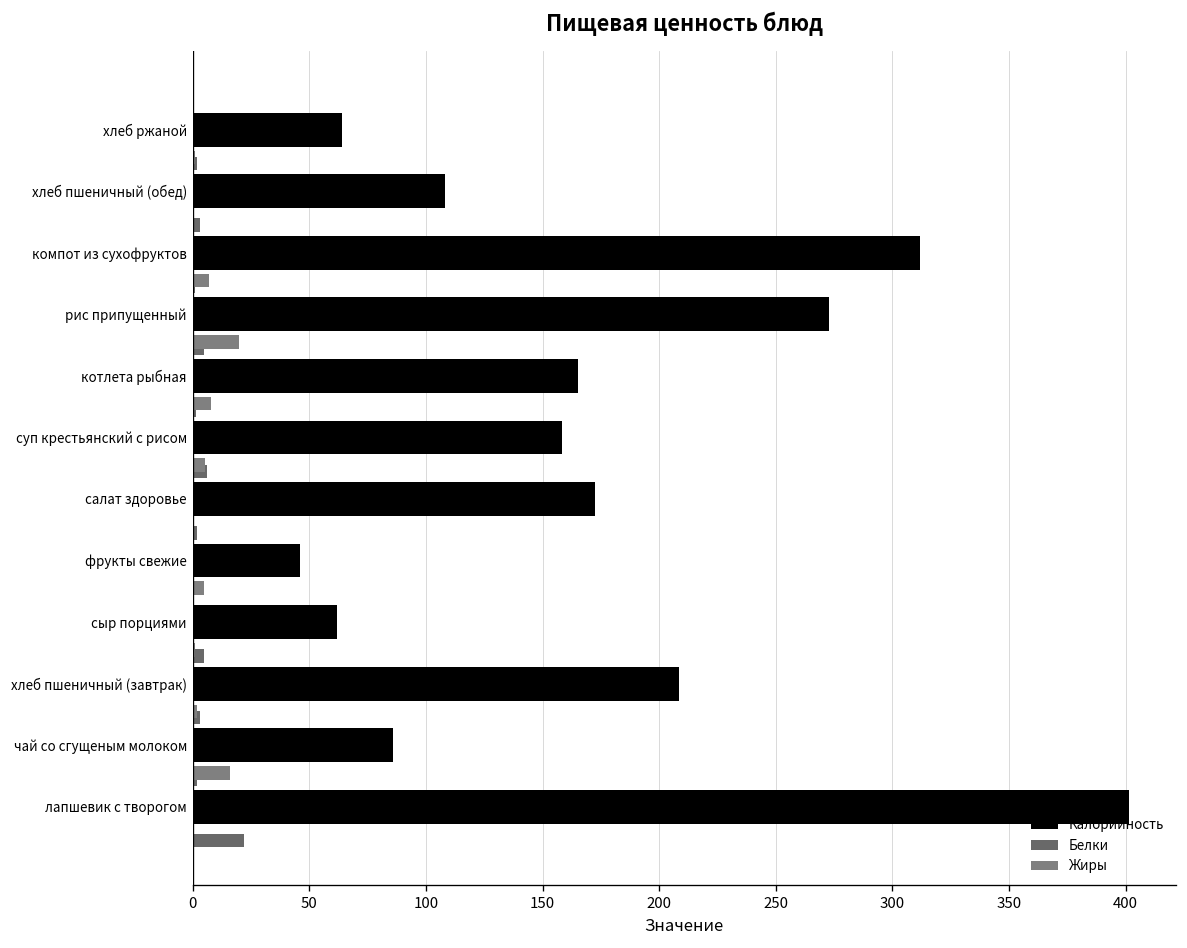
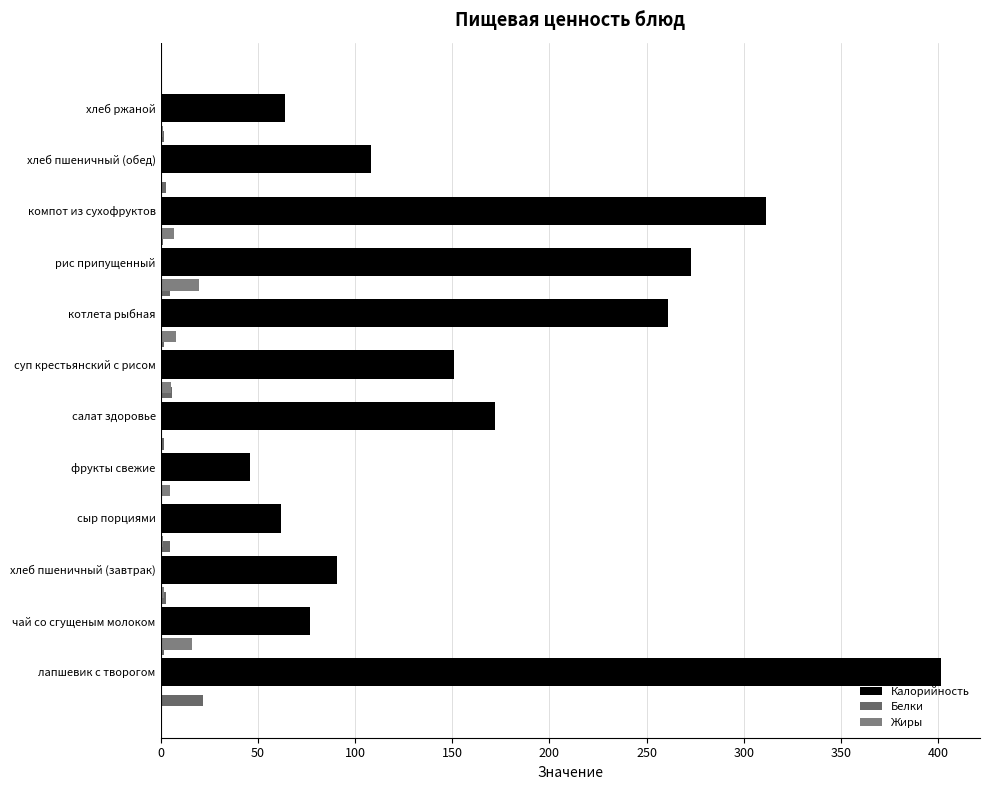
Калорийность, котлета рыбная: 165 -> 261
Калорийность, суп крестьянский с рисом: 158 -> 151
Калорийность, хлеб пшеничный (завтрак): 208 -> 91
Калорийность, чай со сгущеным молоком: 86 -> 77
